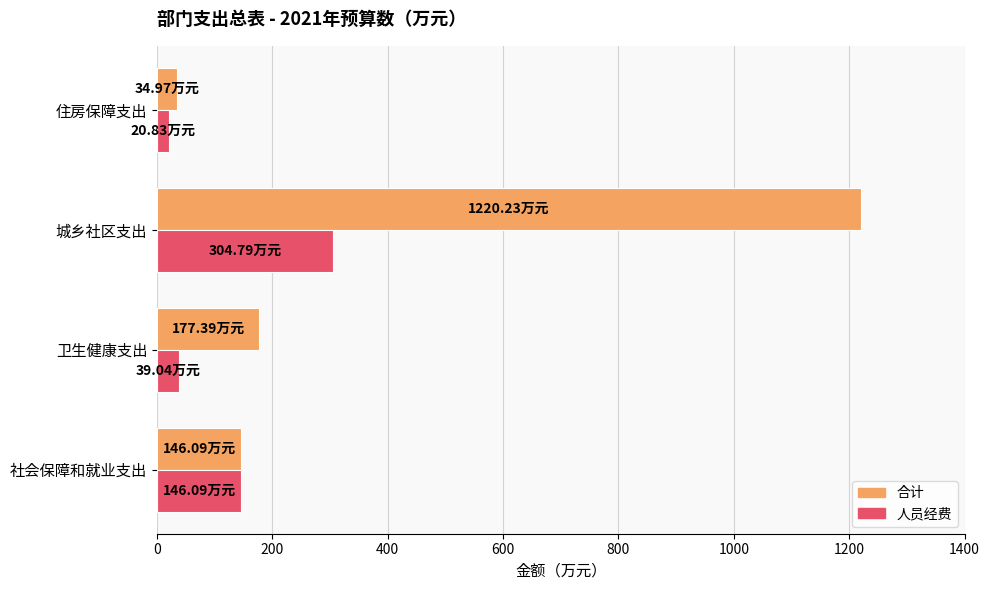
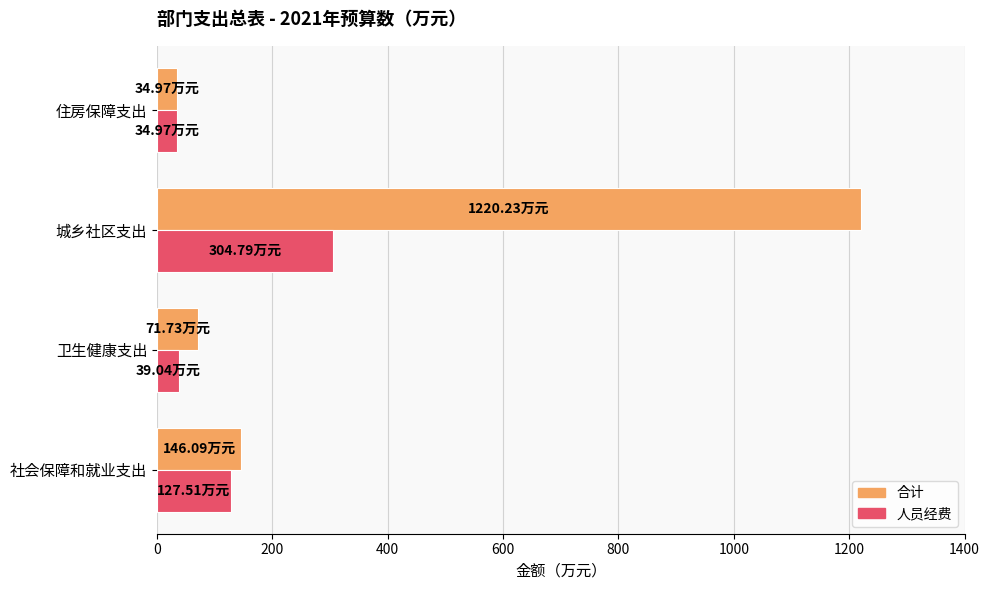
人员经费, 住房保障支出: 20.83 -> 34.97
合计, 卫生健康支出: 177.39 -> 71.73
人员经费, 社会保障和就业支出: 146.09 -> 127.51
